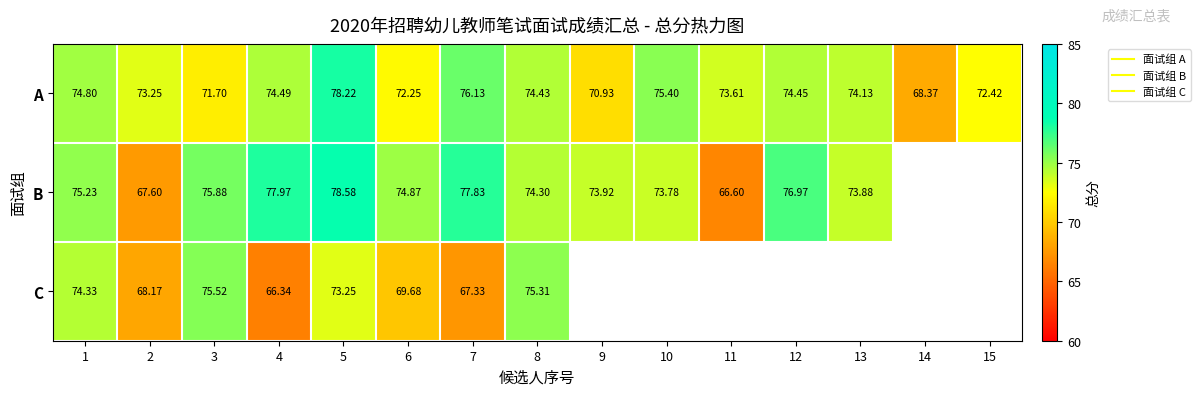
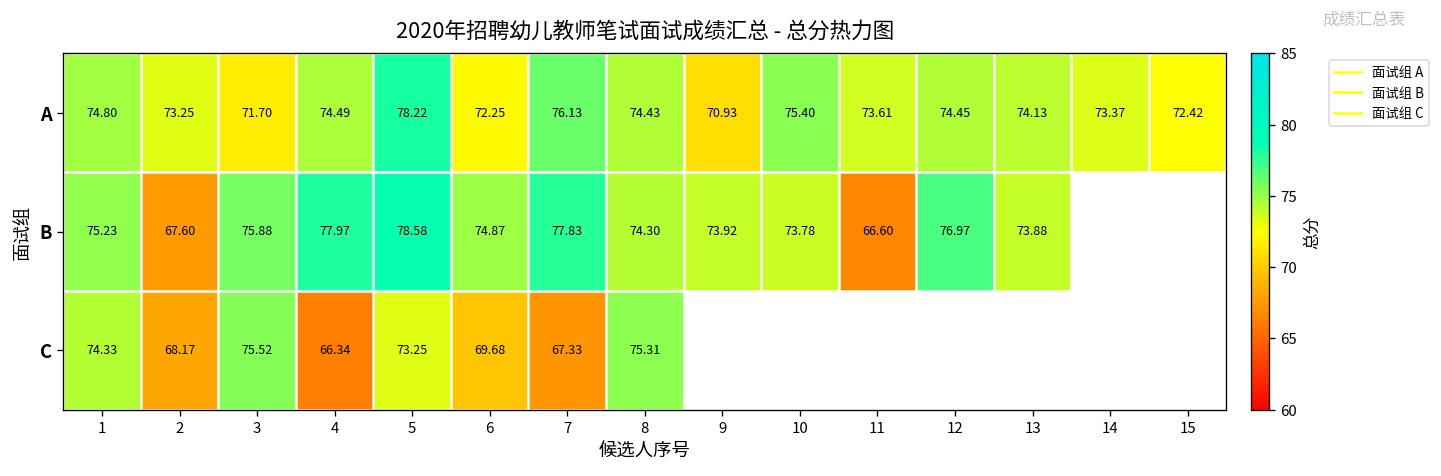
A, 14: 68.37 -> 73.37
